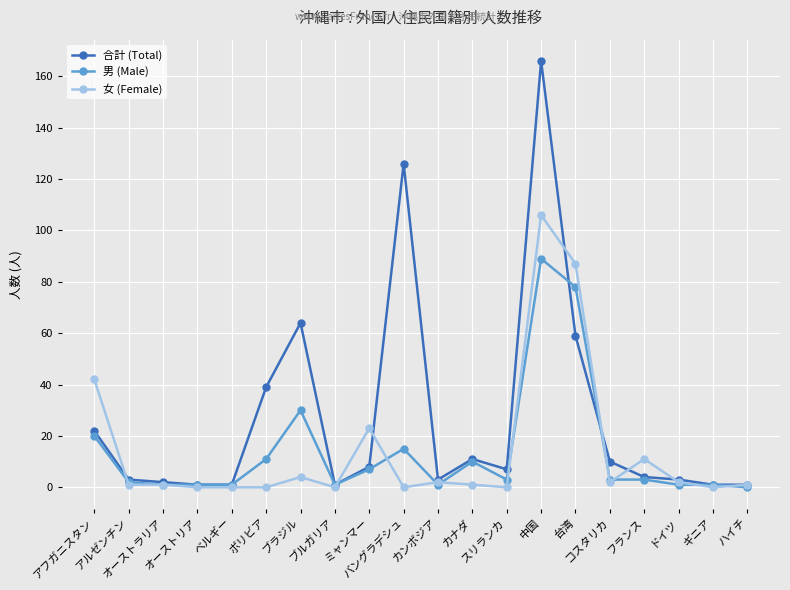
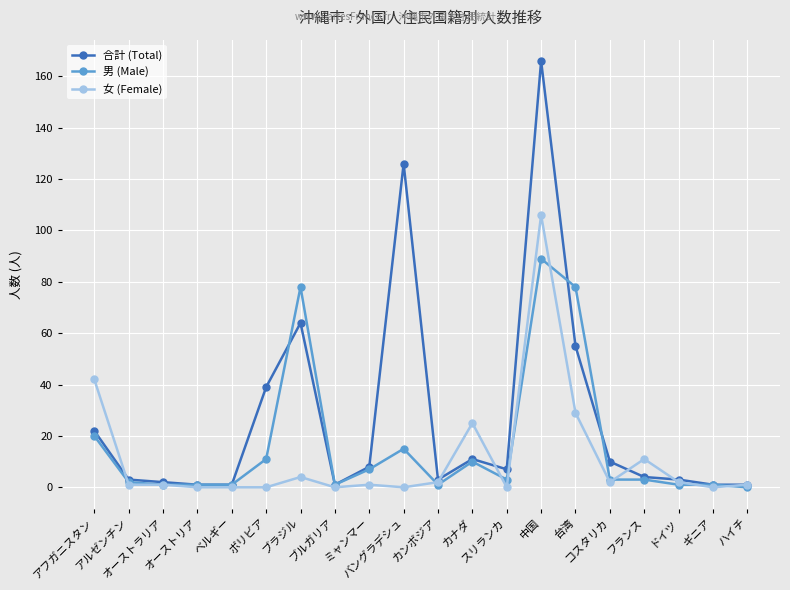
男 (Male), ブラジル: 30 -> 78
女 (Female), ミャンマー: 23 -> 1
女 (Female), カナダ: 1 -> 25
合計 (Total), 台湾: 59 -> 55
女 (Female), 台湾: 87 -> 29
